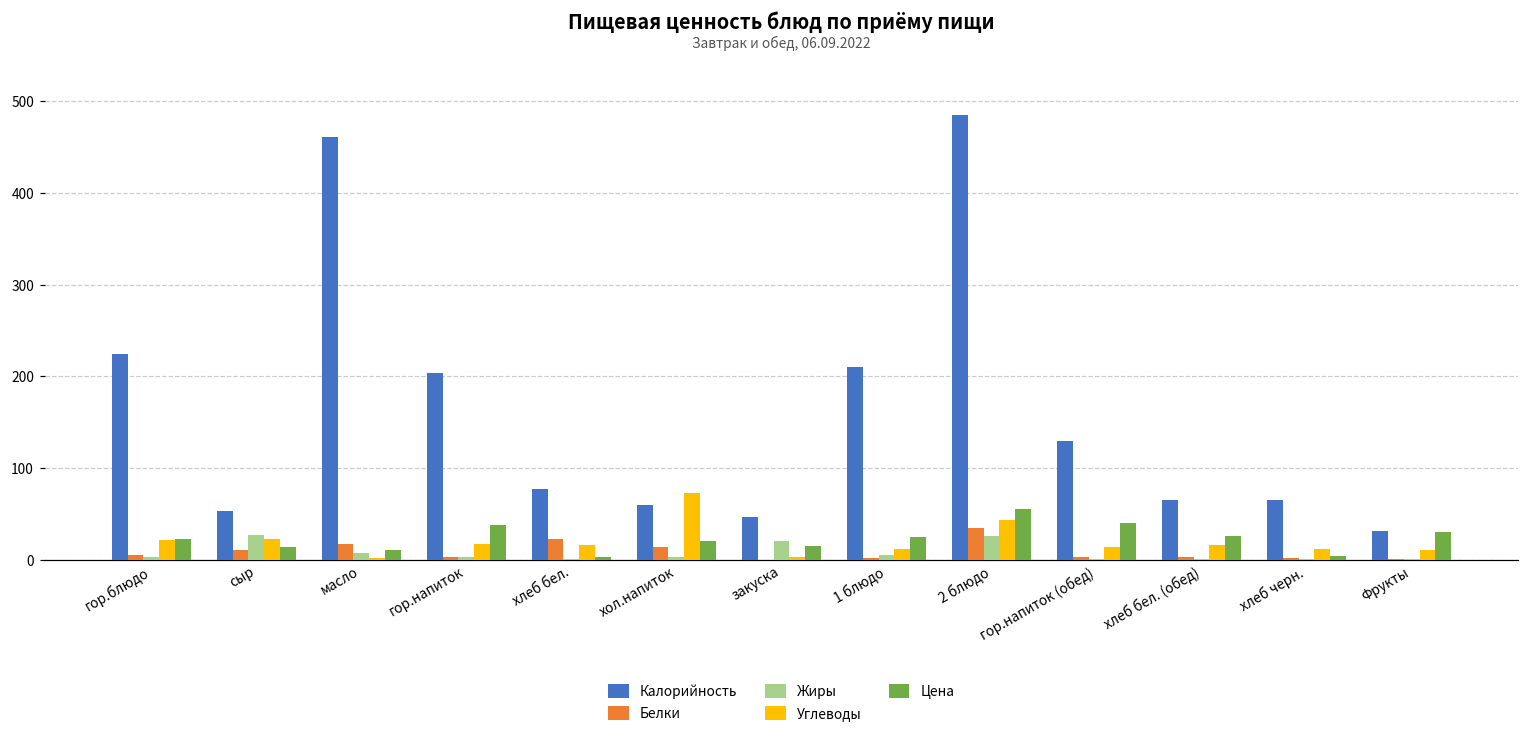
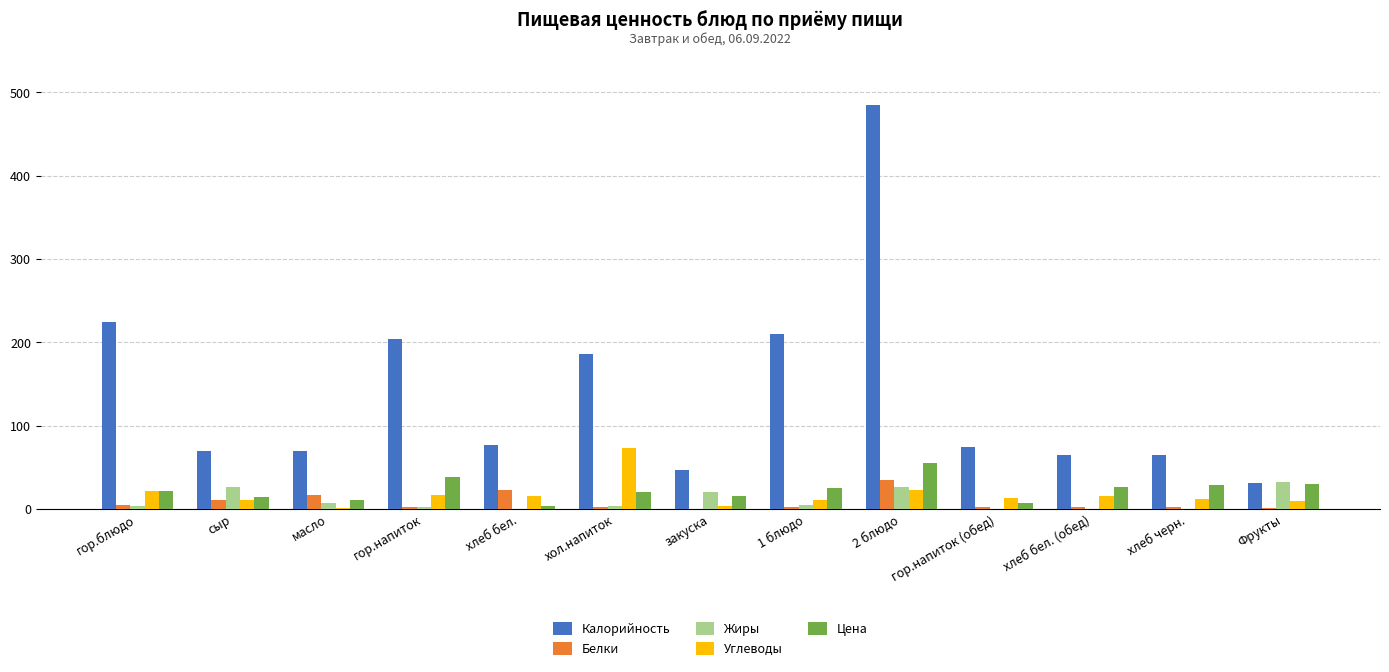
Калорийность, сыр: 50 -> 70
Углеводы, сыр: 20 -> 10
Калорийность, масло: 460 -> 70
Калорийность, хол.напиток: 60 -> 190
Белки, хол.напиток: 10 -> 0
Углеводы, 2 блюдо: 40 -> 20
Калорийность, гор.напиток (обед): 130 -> 70
Цена, гор.напиток (обед): 40 -> 10
Цена, хлеб черн.: 0 -> 30
Жиры, Фрукты: 0 -> 30
